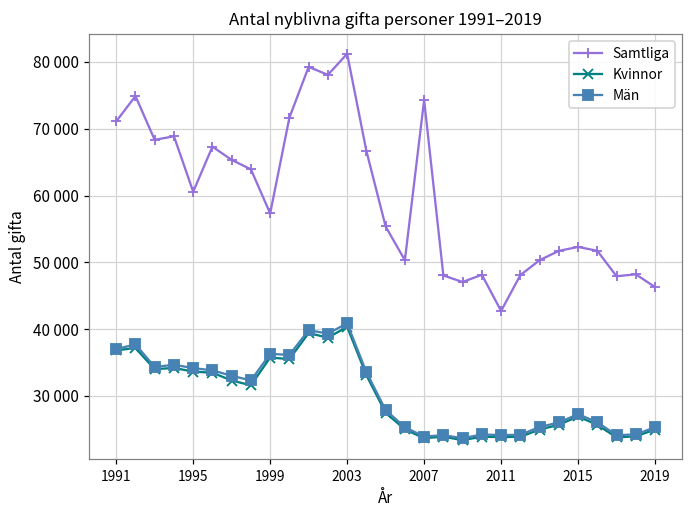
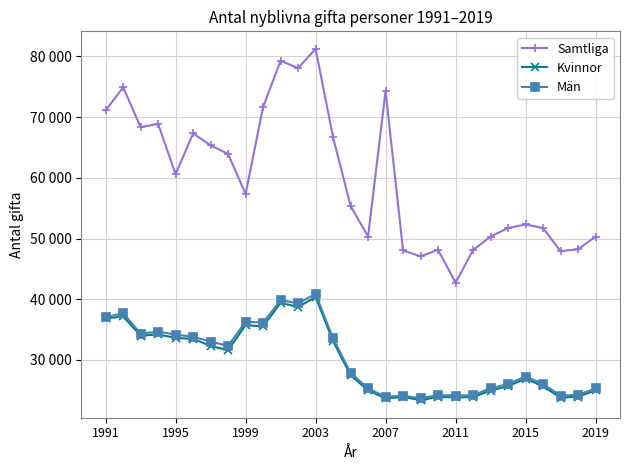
Samtliga, 2019: 46000 -> 50000
